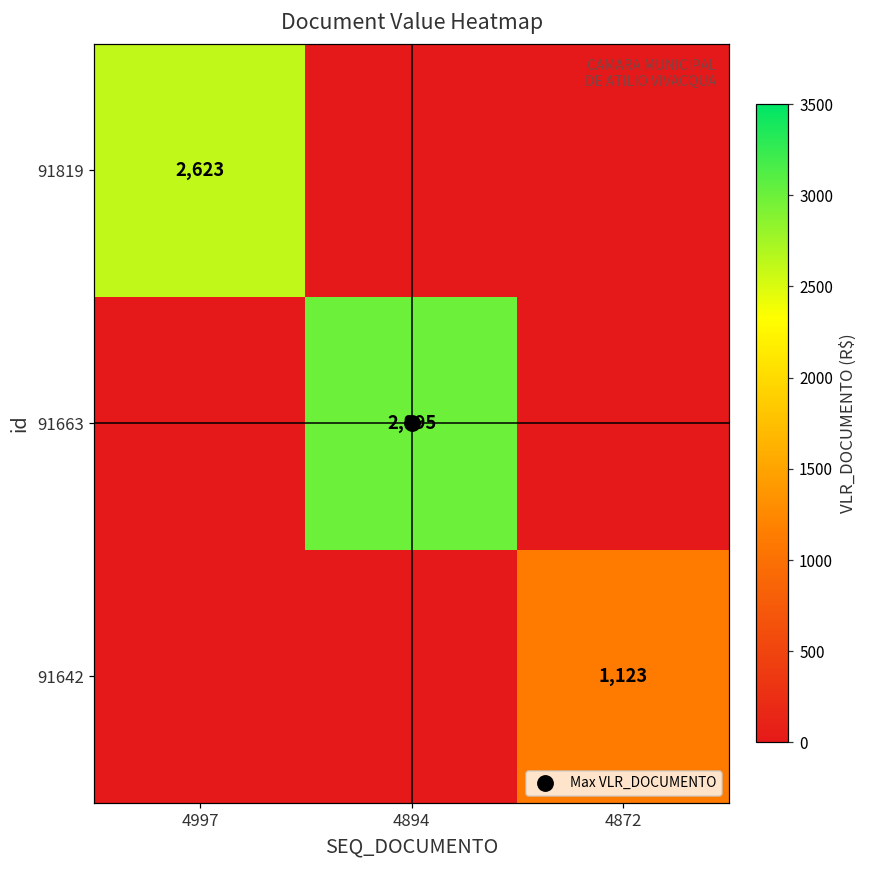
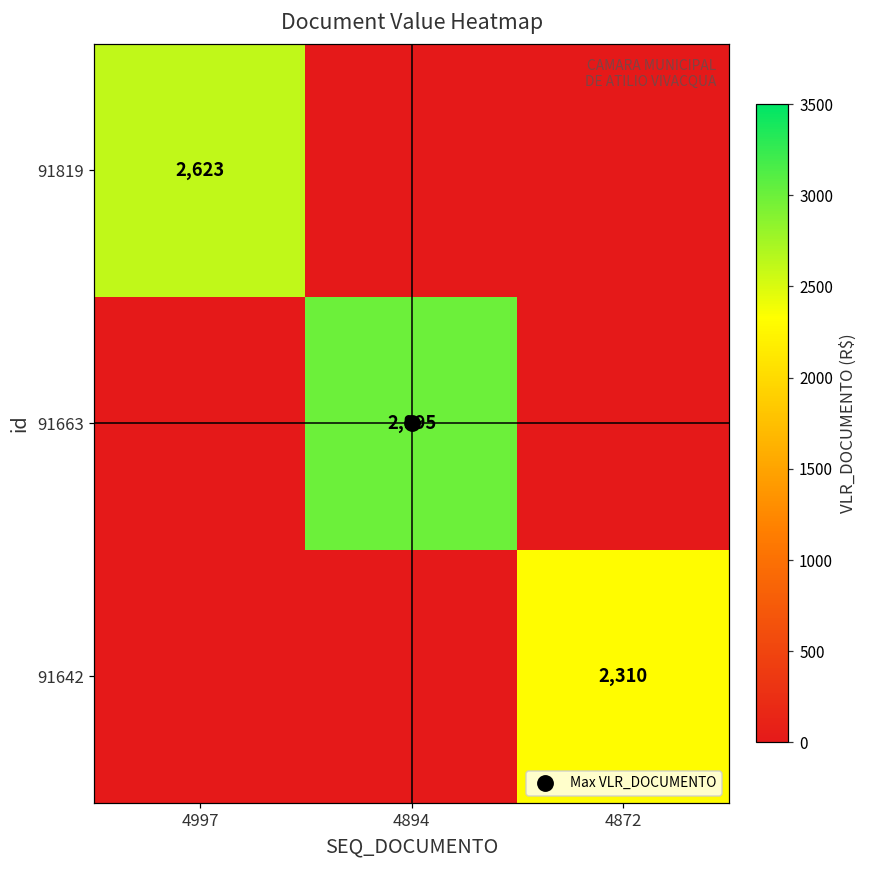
91642, 4872: 1,123 -> 2,310
